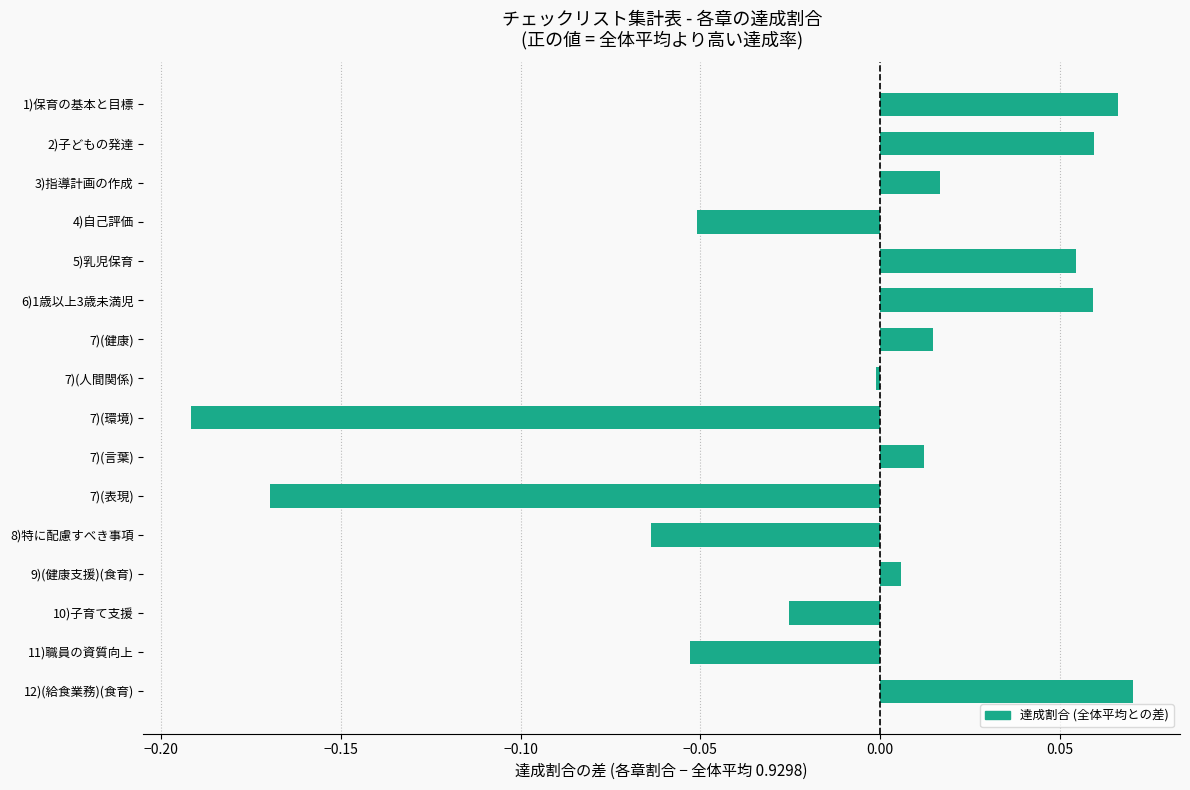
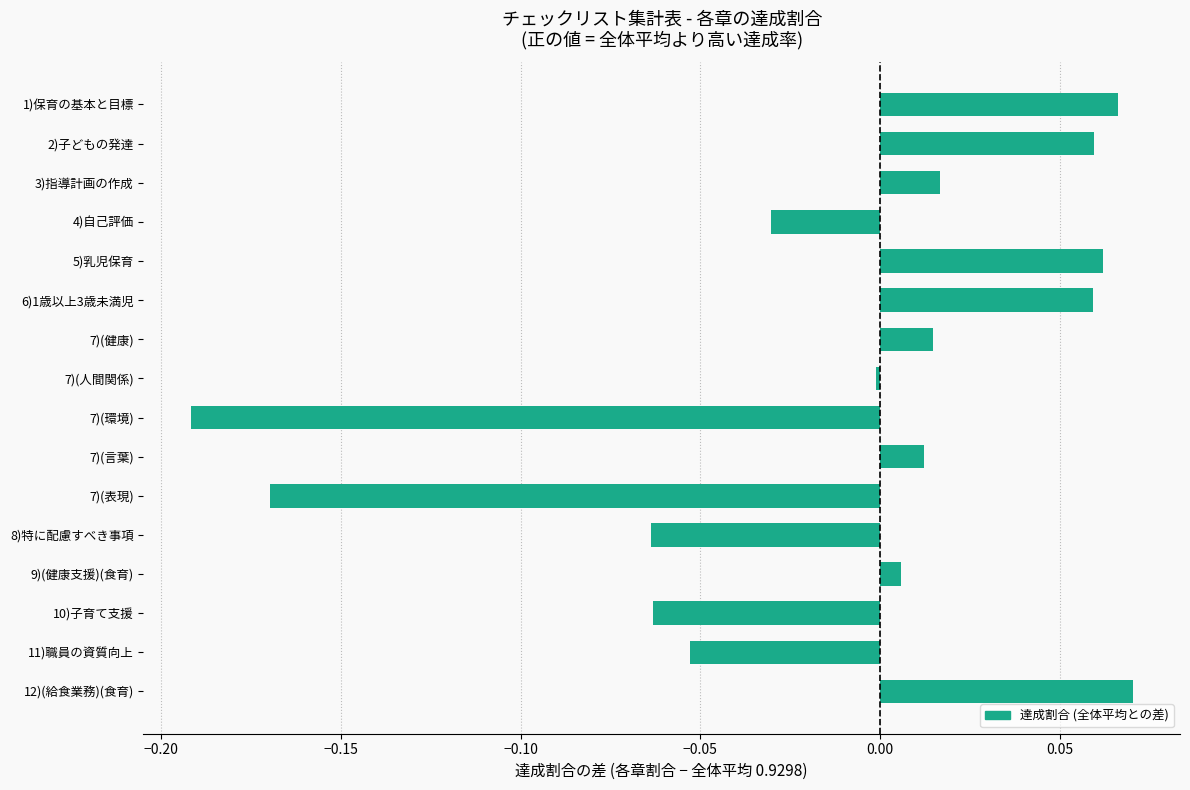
4)自己評価: -0.051 -> -0.030
5)乳児保育: 0.054 -> 0.062
10)子育て支援: -0.025 -> -0.063
